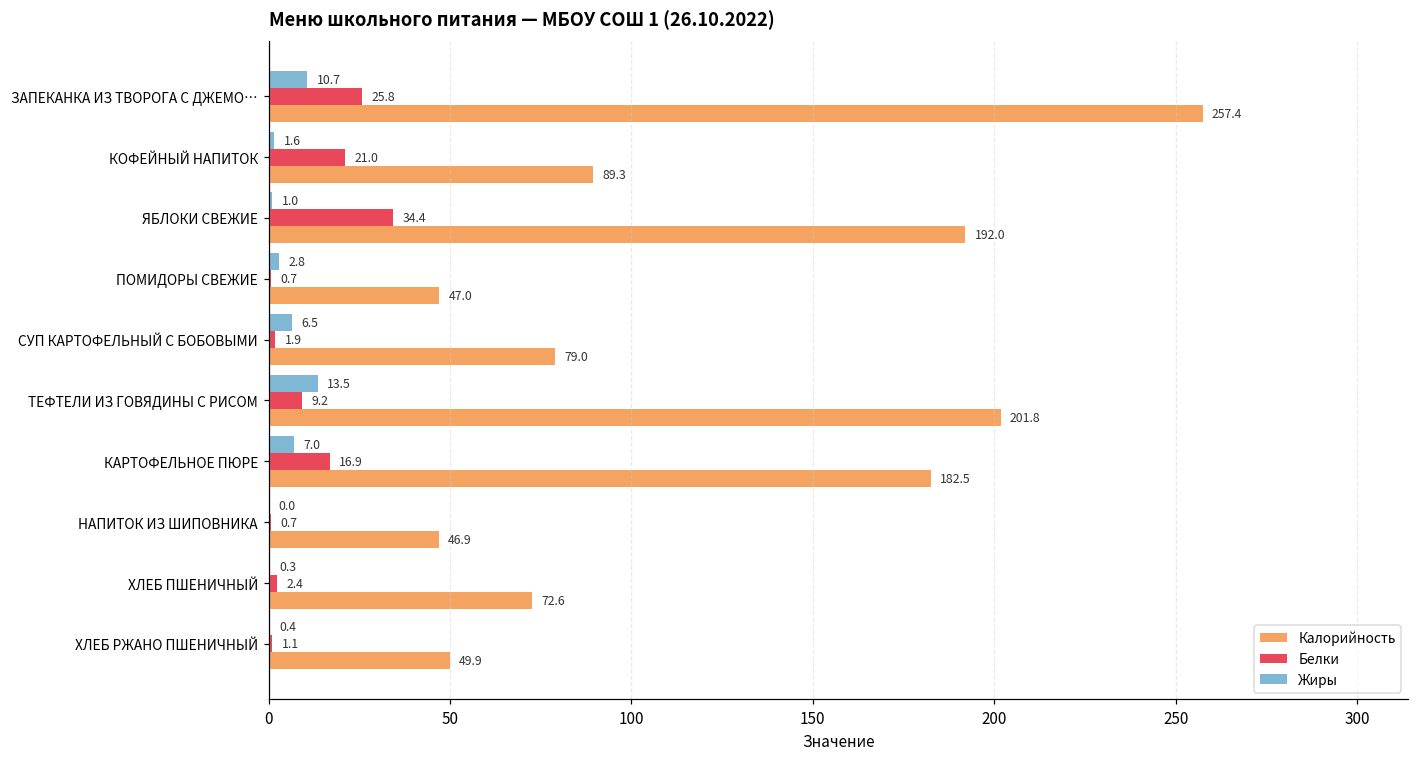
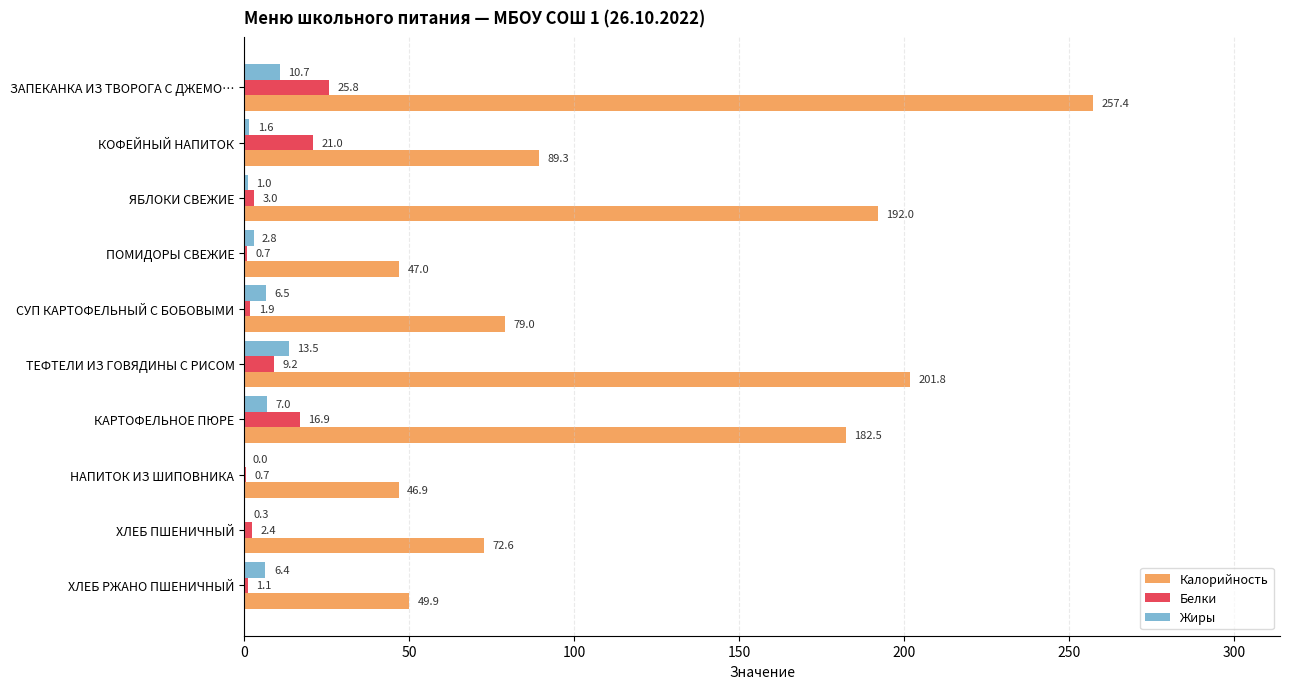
Белки, ЯБЛОКИ СВЕЖИЕ: 34.4 -> 3.0
Жиры, ХЛЕБ РЖАНО ПШЕНИЧНЫЙ: 0.4 -> 6.4
